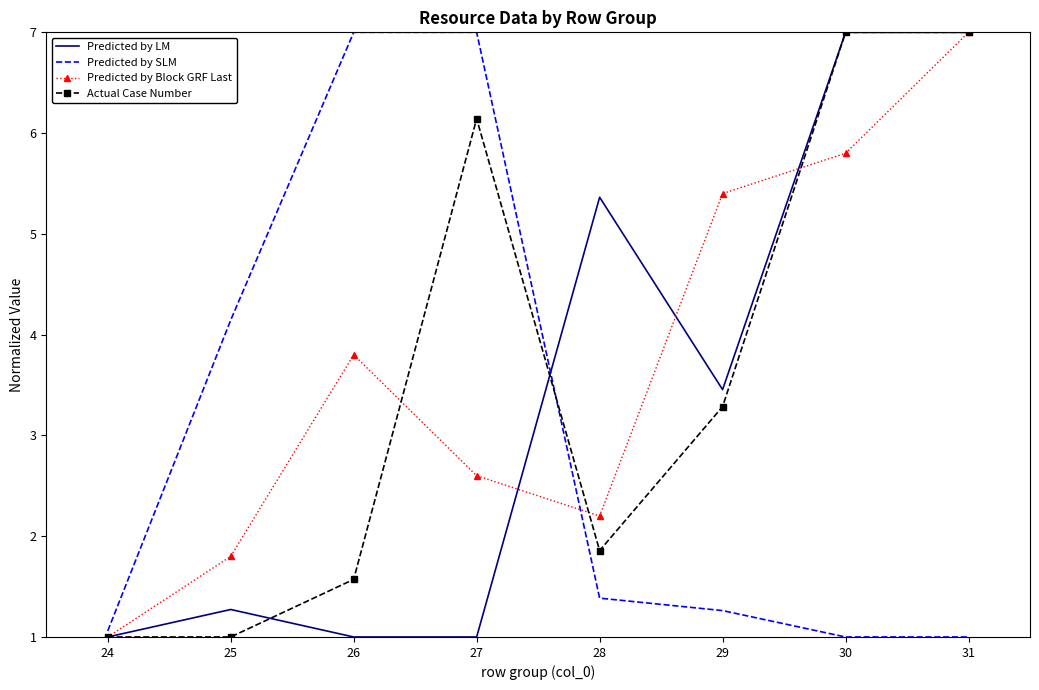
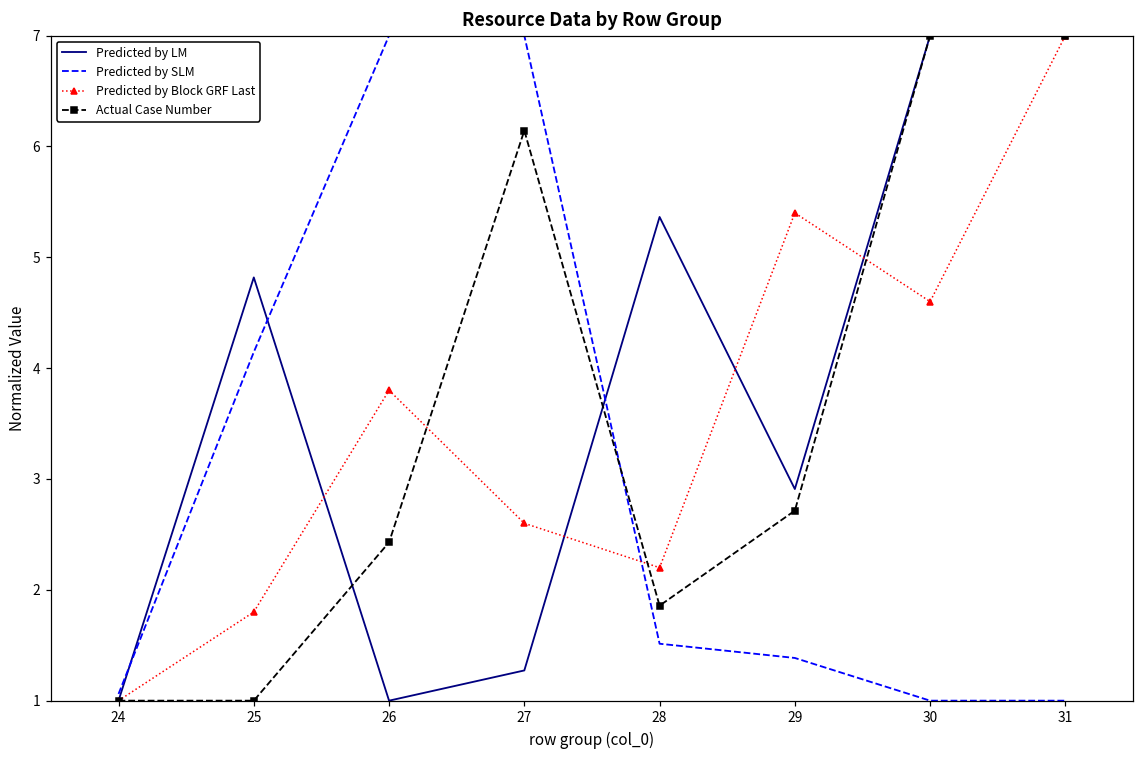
Predicted by LM, 25: 1.27 -> 4.82
Actual Case Number, 26: 1.57 -> 2.43
Predicted by LM, 27: 1.00 -> 1.27
Predicted by SLM, 28: 1.39 -> 1.51
Predicted by LM, 29: 3.45 -> 2.91
Predicted by SLM, 29: 1.26 -> 1.39
Actual Case Number, 29: 3.29 -> 2.71
Predicted by Block GRF Last, 30: 5.80 -> 4.60
